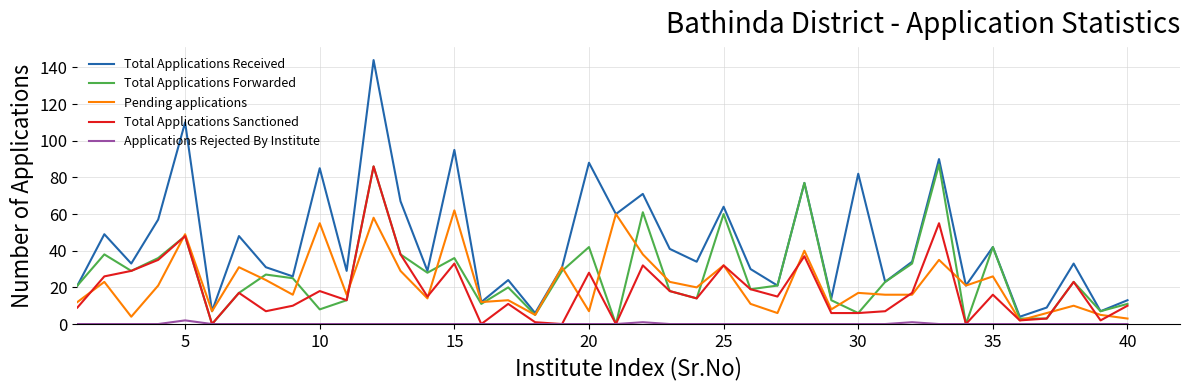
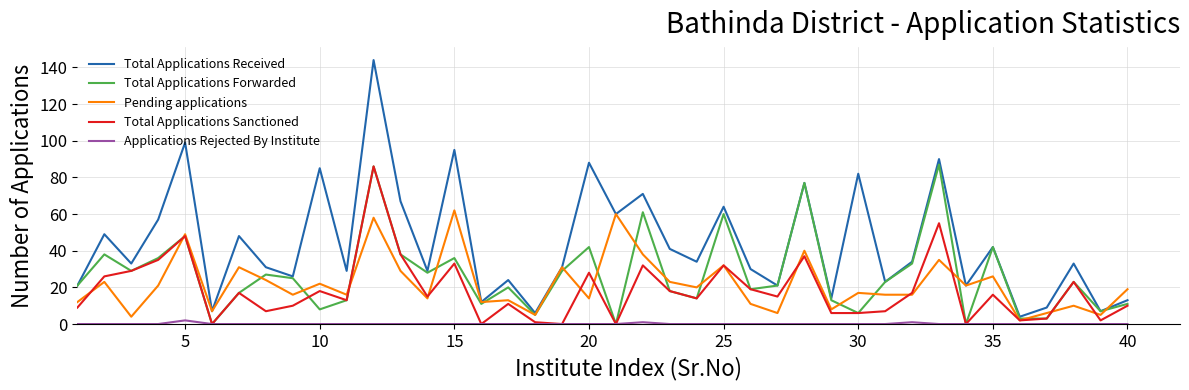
Total Applications Received, 5: 110 -> 99
Pending applications, 10: 55 -> 22
Pending applications, 20: 7 -> 14
Pending applications, 40: 3 -> 19
